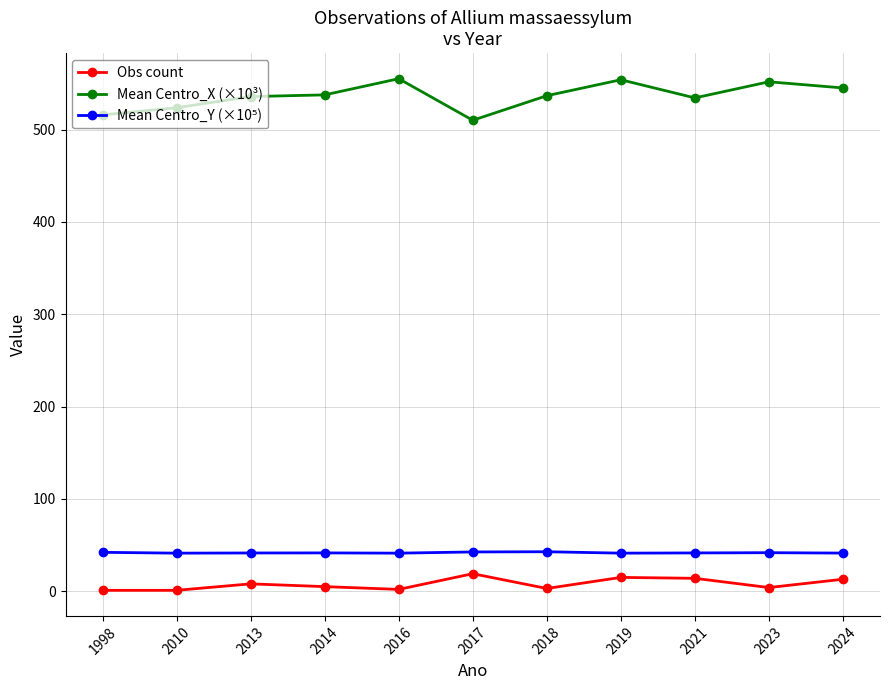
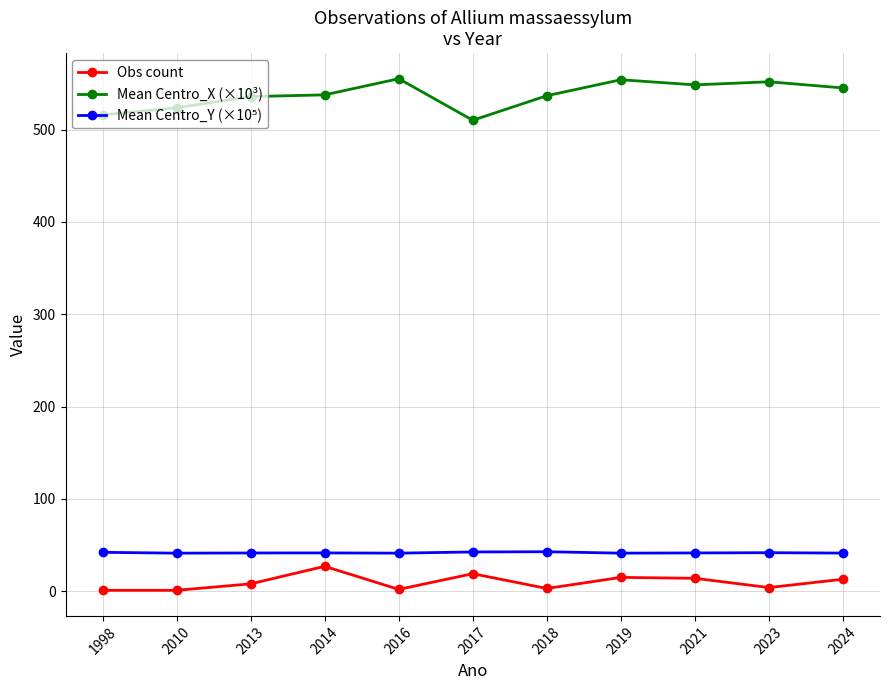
Obs count, 2014: 10 -> 30
Mean Centro_X (×10³), 2021: 530 -> 550
